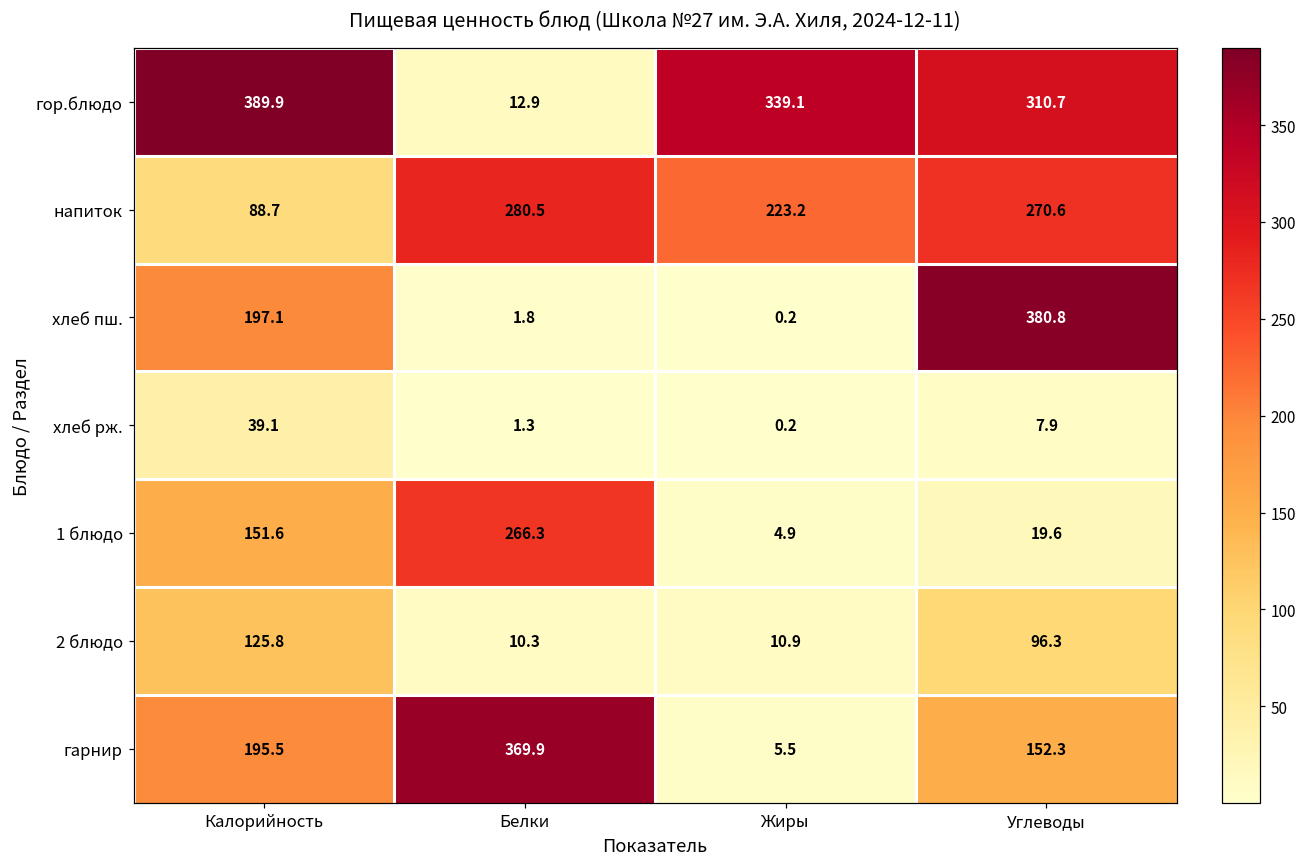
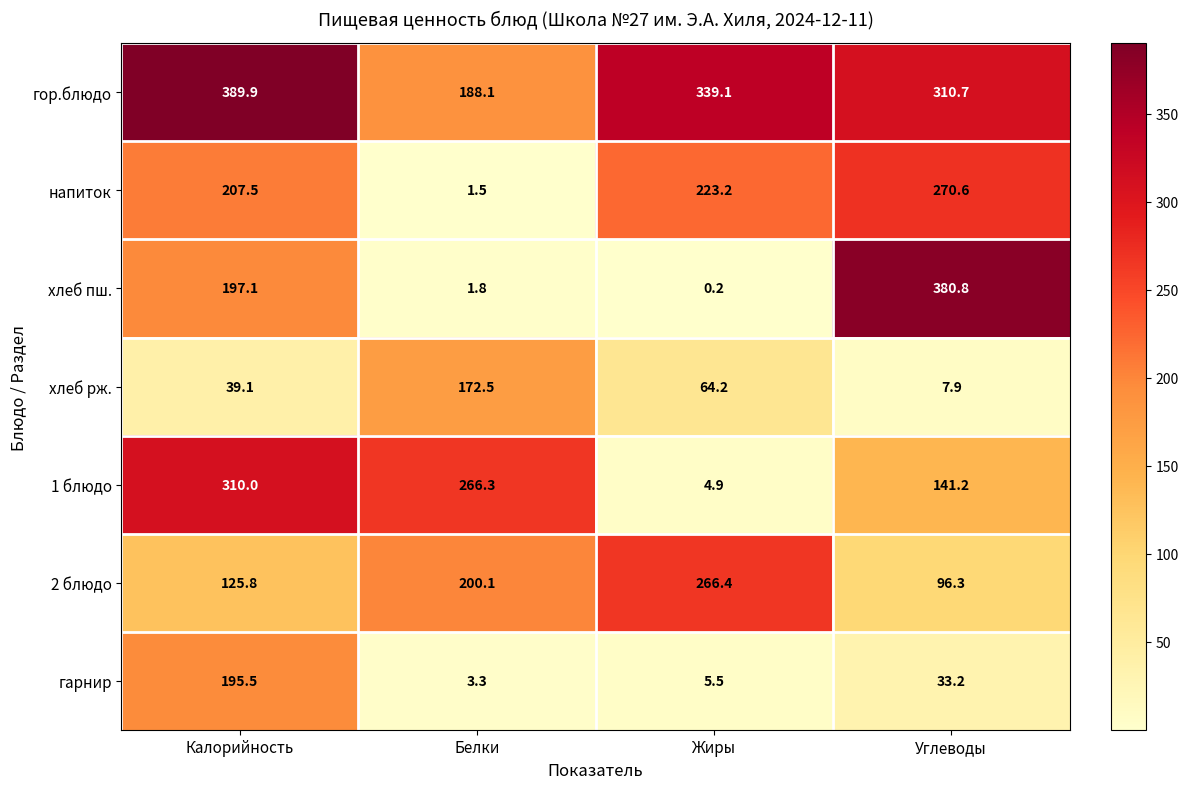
гор.блюдо, Белки: 12.9 -> 188.1
напиток, Калорийность: 88.7 -> 207.5
напиток, Белки: 280.5 -> 1.5
хлеб рж., Белки: 1.3 -> 172.5
хлеб рж., Жиры: 0.2 -> 64.2
1 блюдо, Калорийность: 151.6 -> 310.0
1 блюдо, Углеводы: 19.6 -> 141.2
2 блюдо, Белки: 10.3 -> 200.1
2 блюдо, Жиры: 10.9 -> 266.4
гарнир, Белки: 369.9 -> 3.3
гарнир, Углеводы: 152.3 -> 33.2
